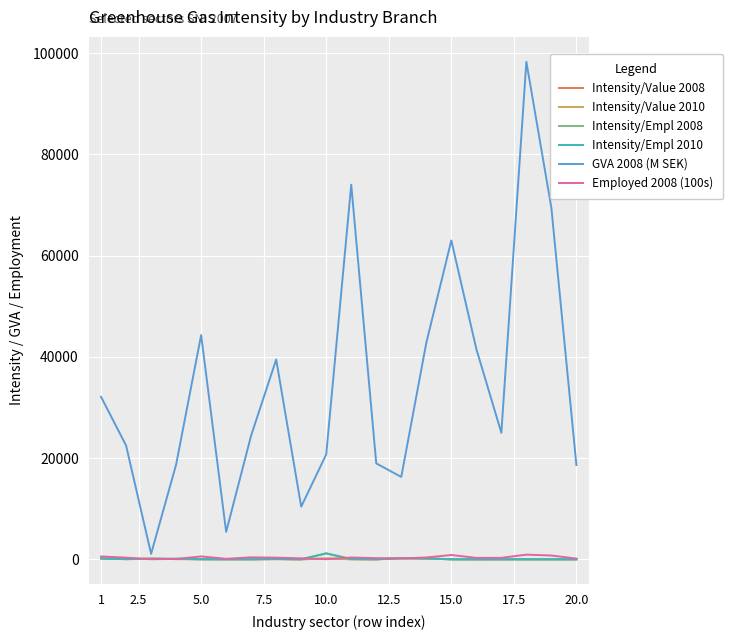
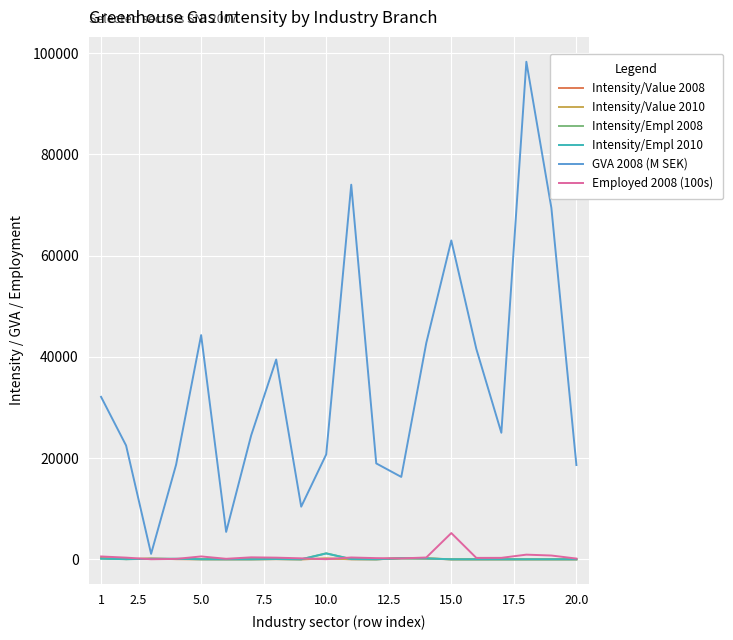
Employed 2008 (100s), 15.0: 1000 -> 5000
